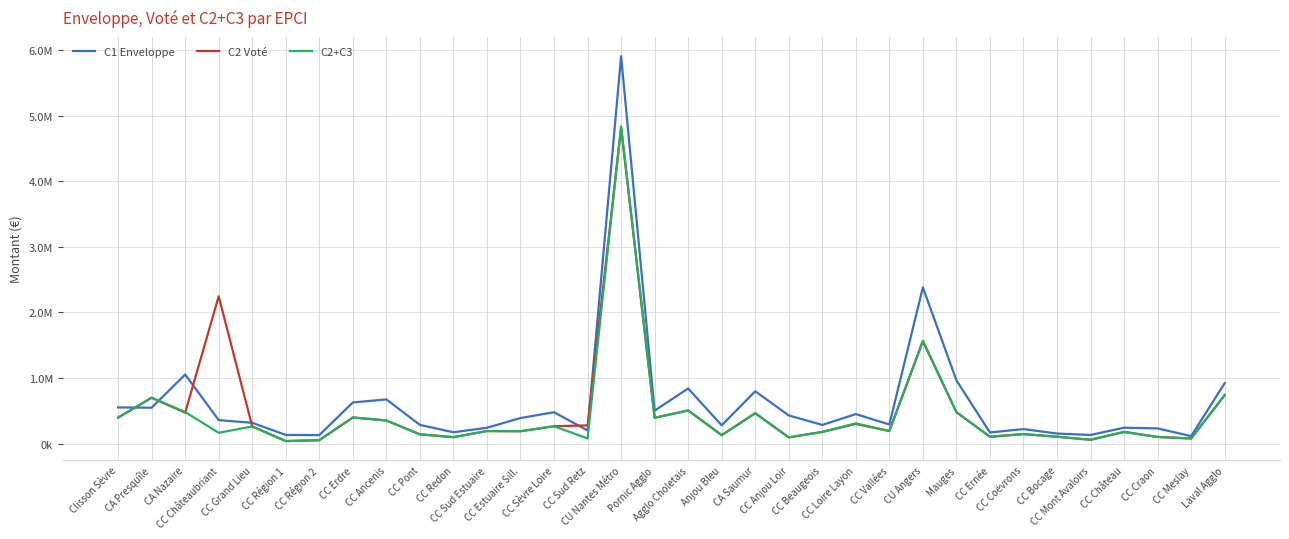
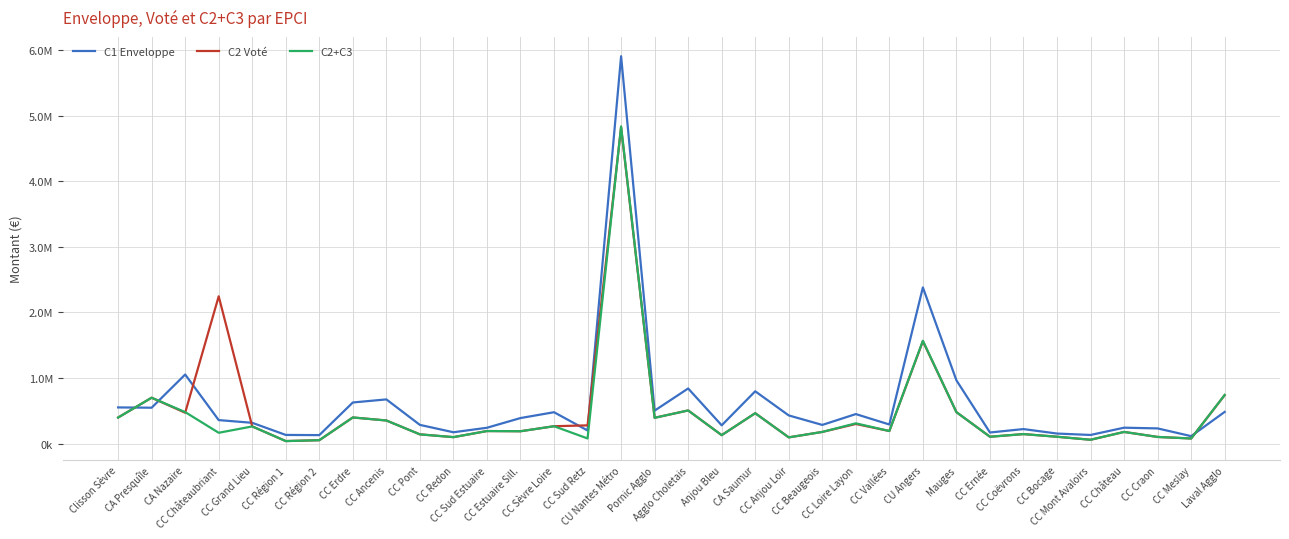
C1 Enveloppe, Laval Agglo: 900000 -> 500000
